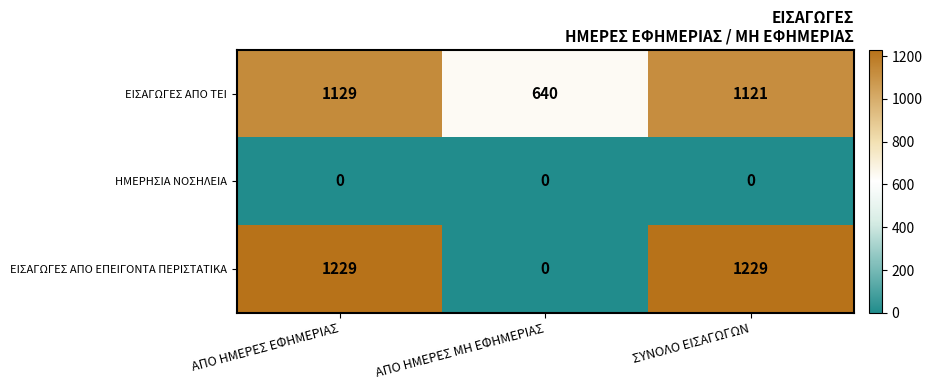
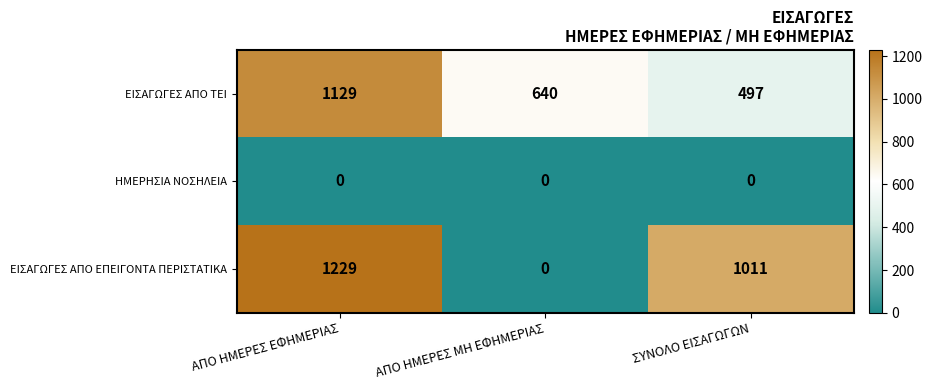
ΕΙΣΑΓΩΓΕΣ ΑΠΟ ΤΕΙ, ΣΥΝΟΛΟ ΕΙΣΑΓΩΓΩΝ: 1121 -> 497
ΕΙΣΑΓΩΓΕΣ ΑΠΟ ΕΠΕΙΓΟΝΤΑ ΠΕΡΙΣΤΑΤΙΚΑ, ΣΥΝΟΛΟ ΕΙΣΑΓΩΓΩΝ: 1229 -> 1011
